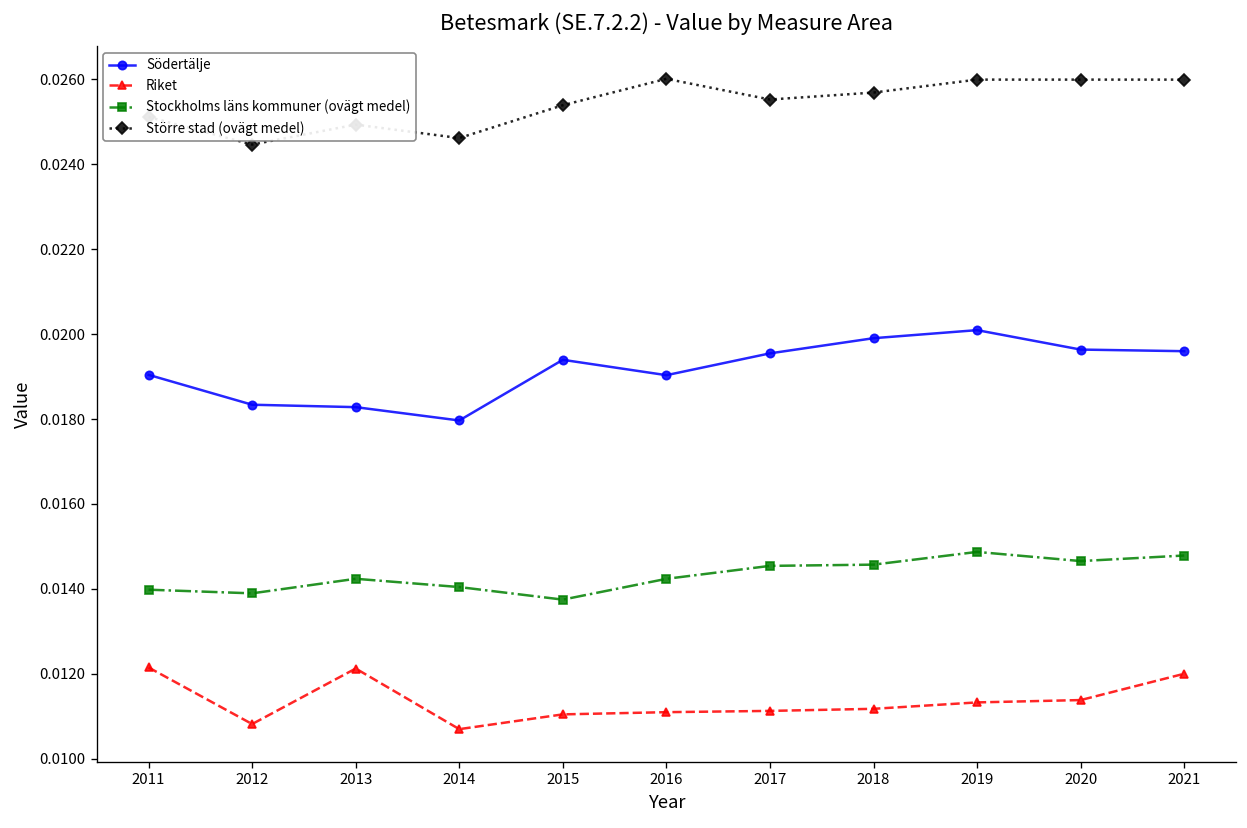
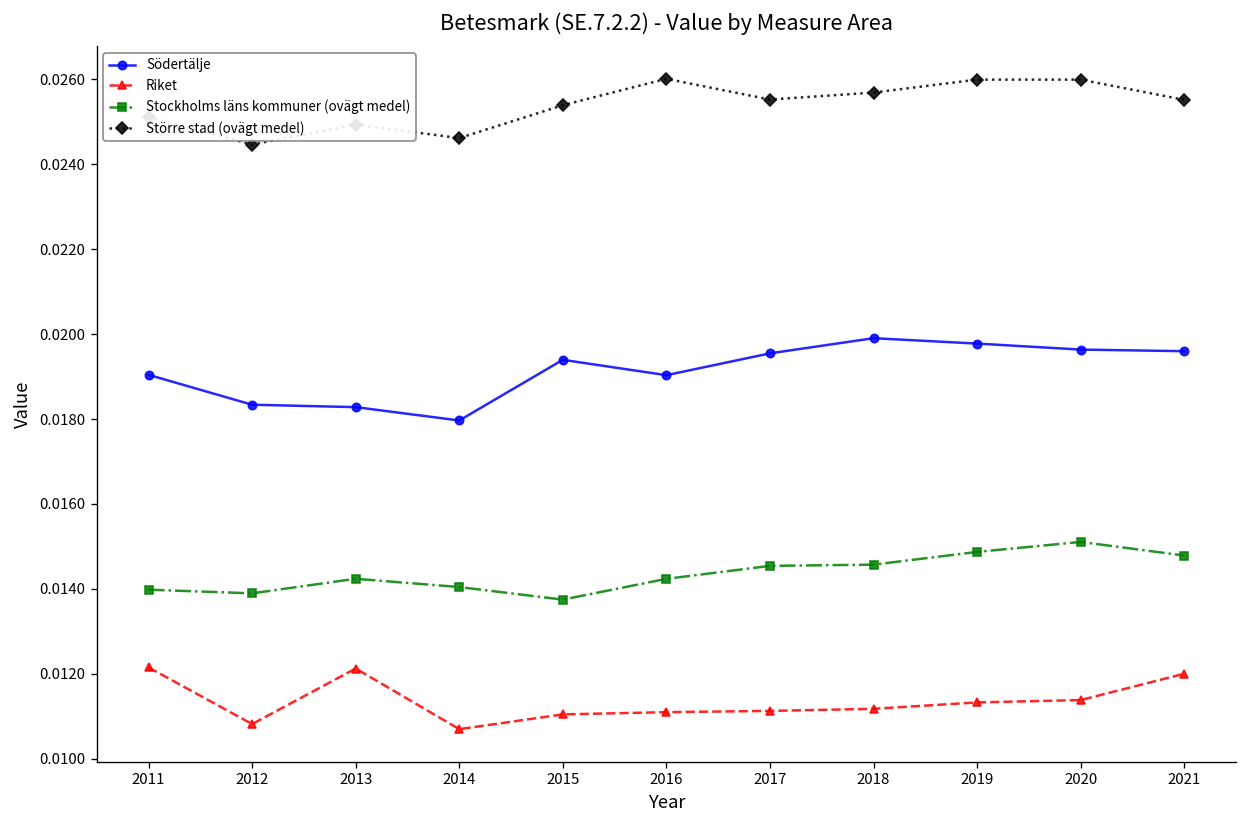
Södertälje, 2019: 0.0201 -> 0.0198
Stockholms läns kommuner (ovägt medel), 2020: 0.0147 -> 0.0151
Större stad (ovägt medel), 2021: 0.0260 -> 0.0255
